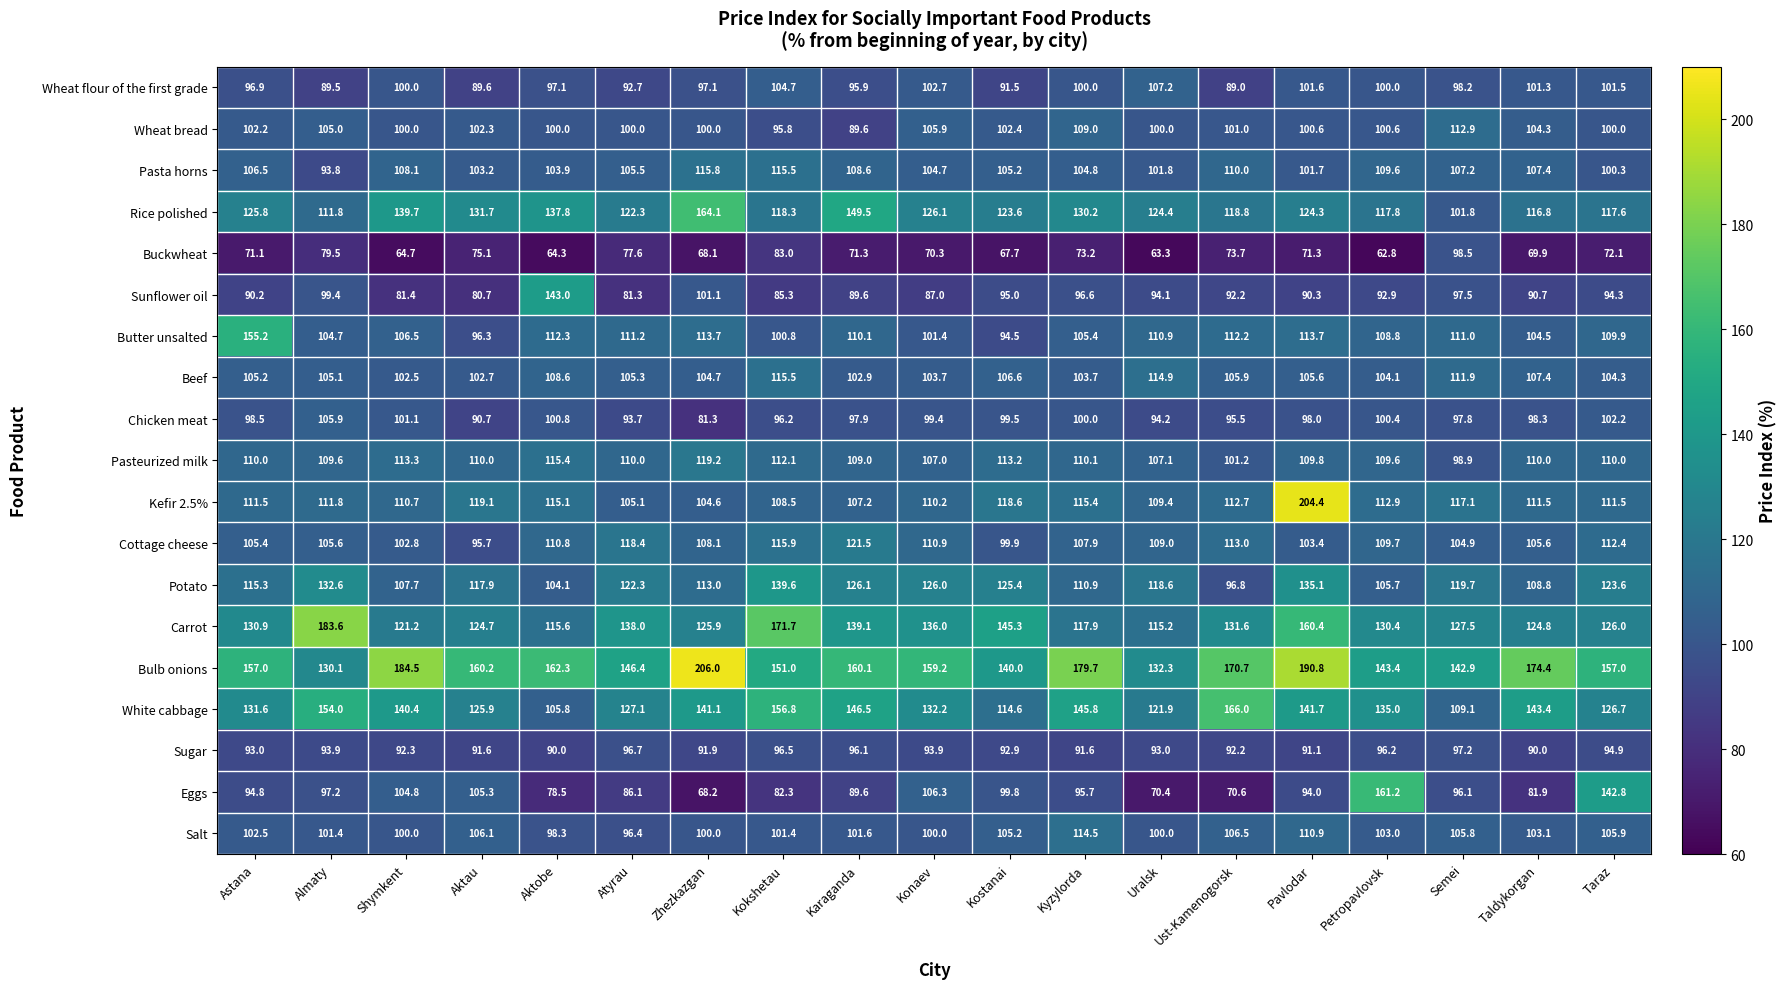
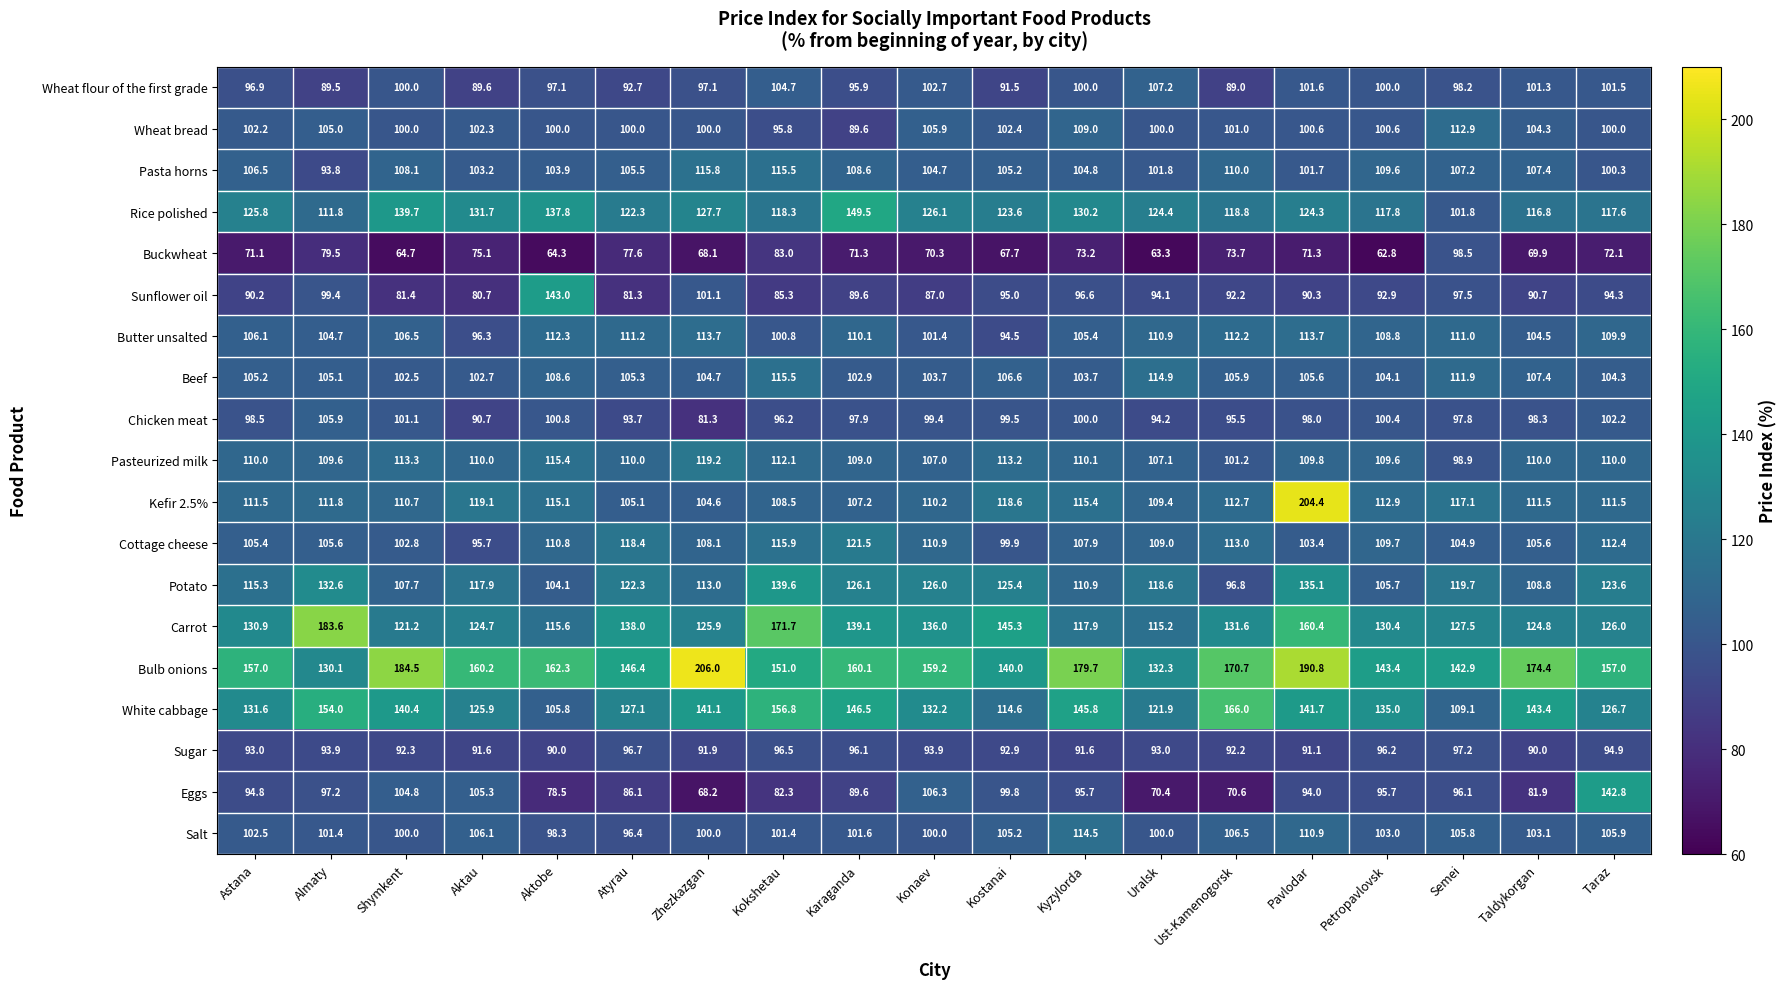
Rice polished, Zhezkazgan: 164.1 -> 127.7
Butter unsalted, Astana: 155.2 -> 106.1
Eggs, Petropavlovsk: 161.2 -> 95.7
